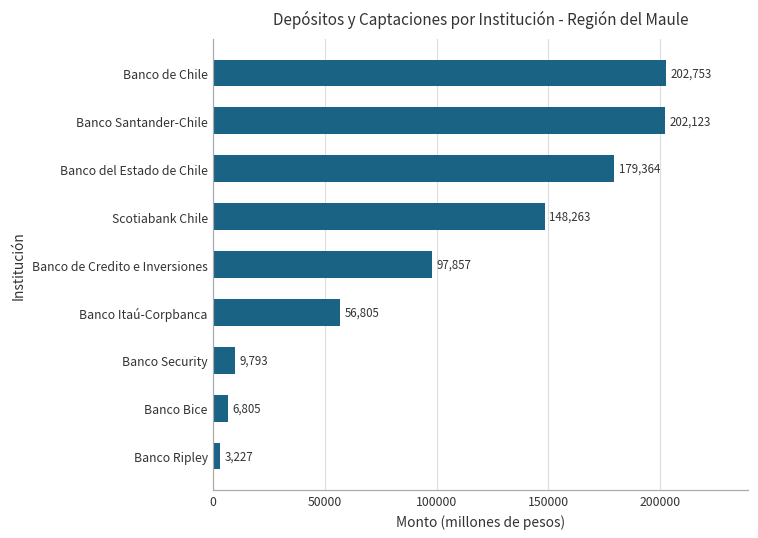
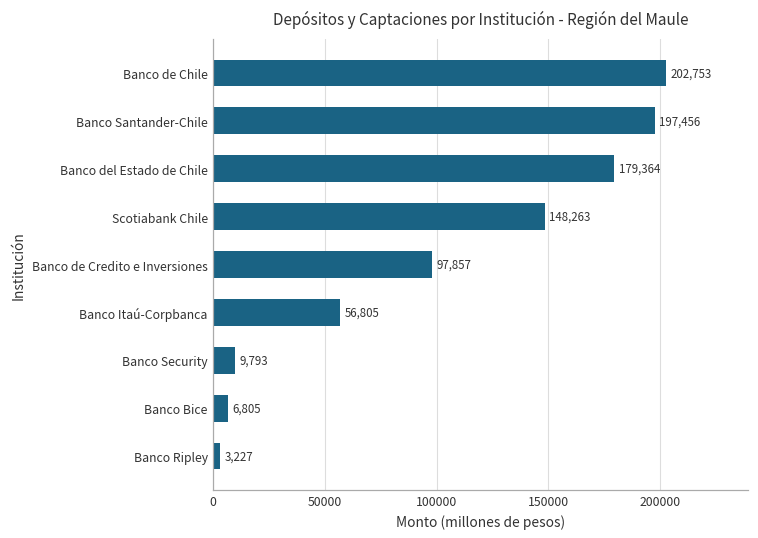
Banco Santander-Chile: 202,123 -> 197,456
